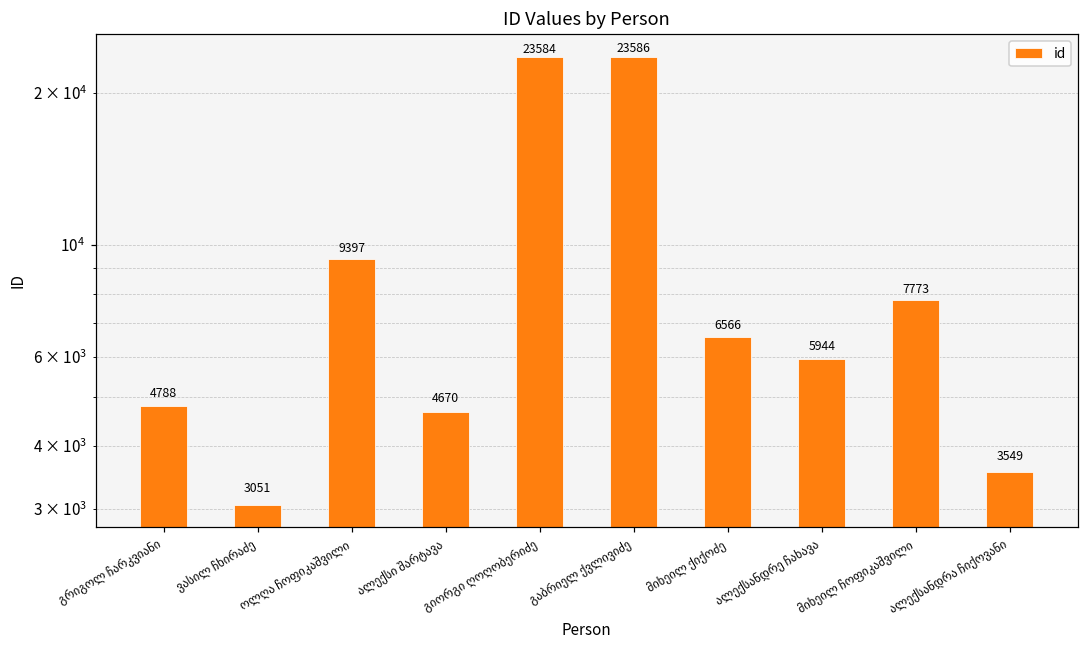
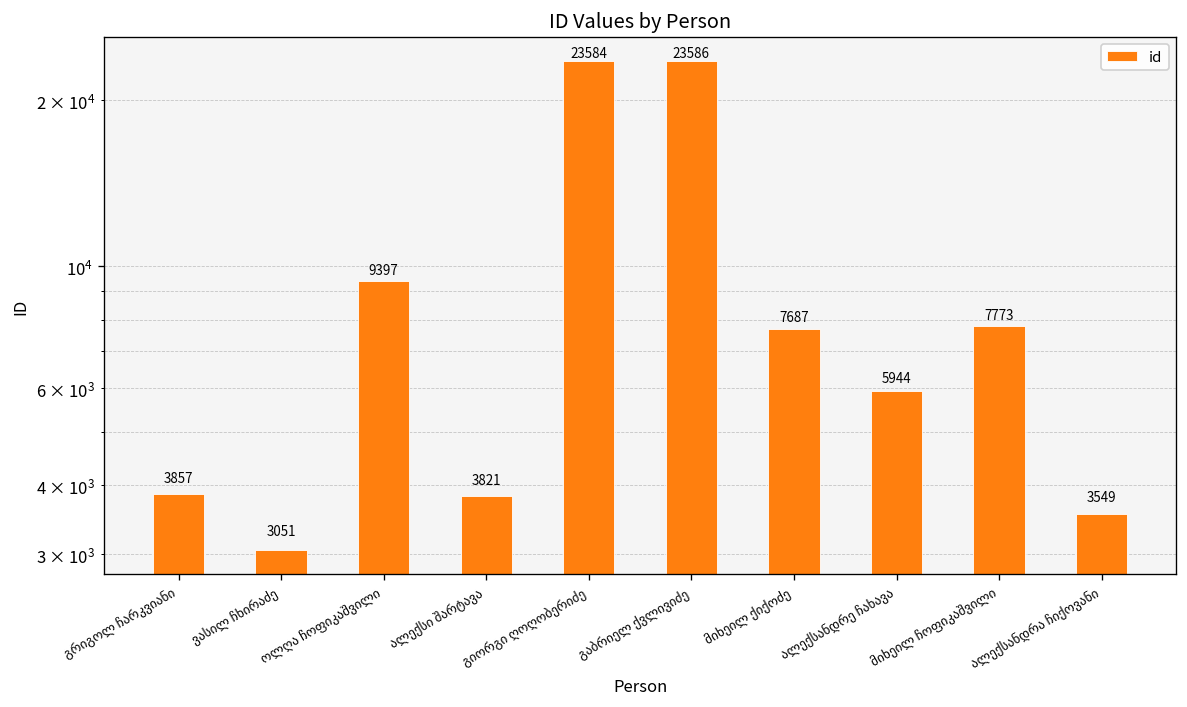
გრიგოლ ჩარკვიანი: 4788 -> 3857
ალექსი შარტავა: 4670 -> 3821
მიხეილ ქიქოძე: 6566 -> 7687
